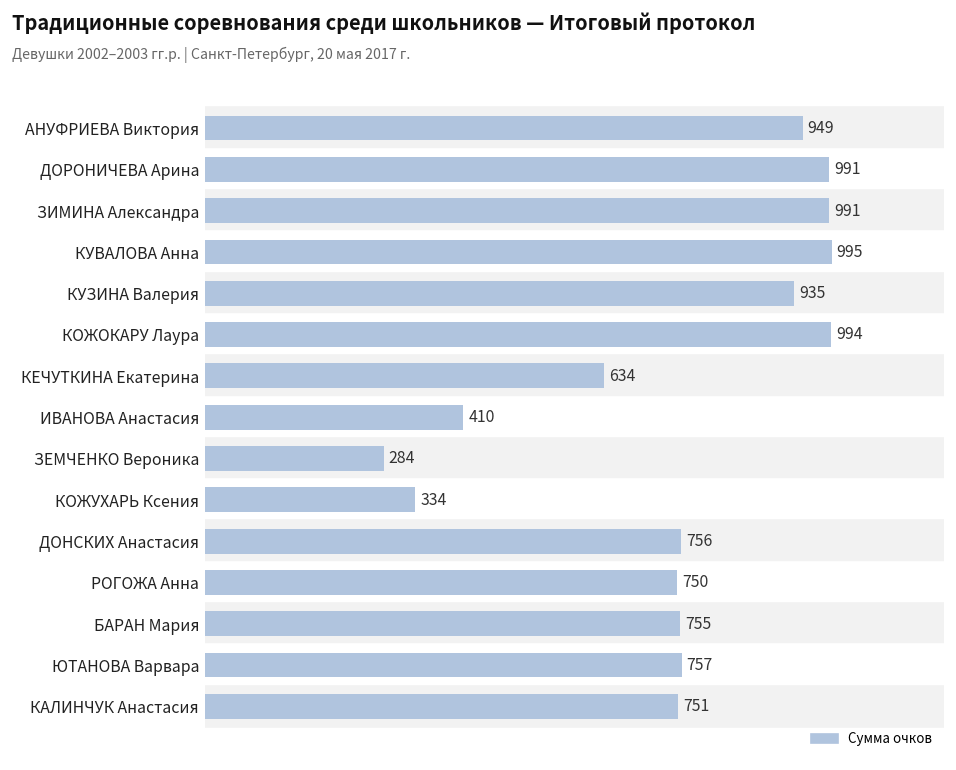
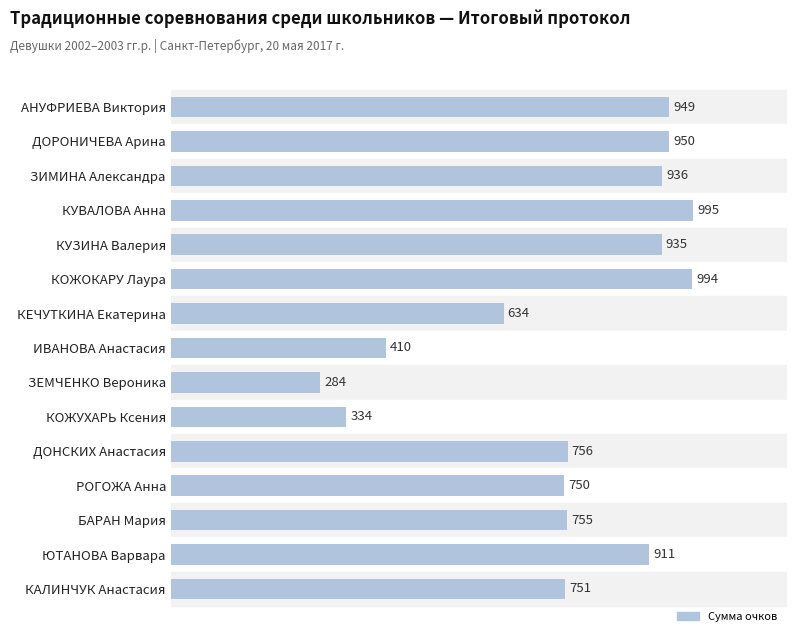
ДОРОНИЧЕВА Арина: 991 -> 950
ЗИМИНА Александра: 991 -> 936
ЮТАНОВА Варвара: 757 -> 911
